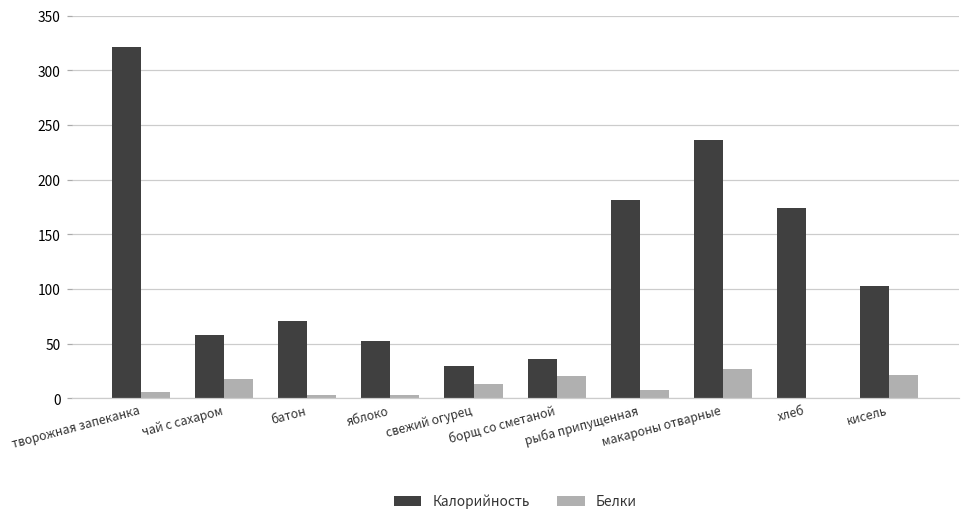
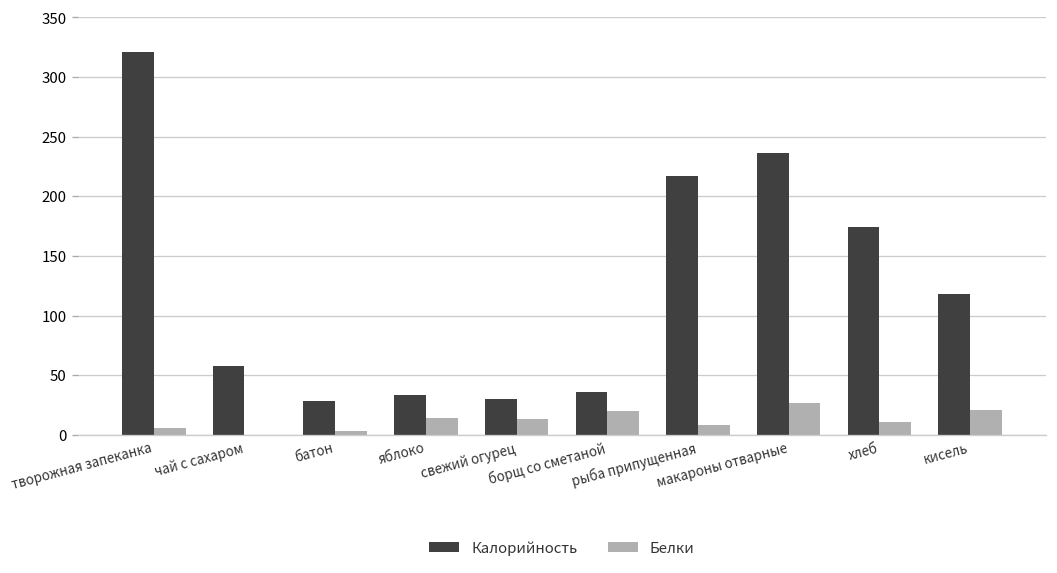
Белки, чай с сахаром: 20 -> 0
Калорийность, батон: 70 -> 30
Калорийность, яблоко: 50 -> 30
Белки, яблоко: 0 -> 10
Калорийность, рыба припущенная: 180 -> 220
Белки, хлеб: 0 -> 10
Калорийность, кисель: 100 -> 120
